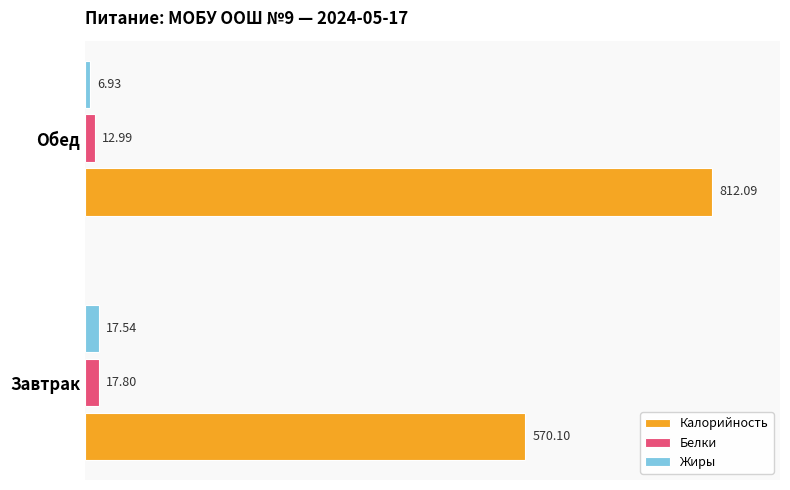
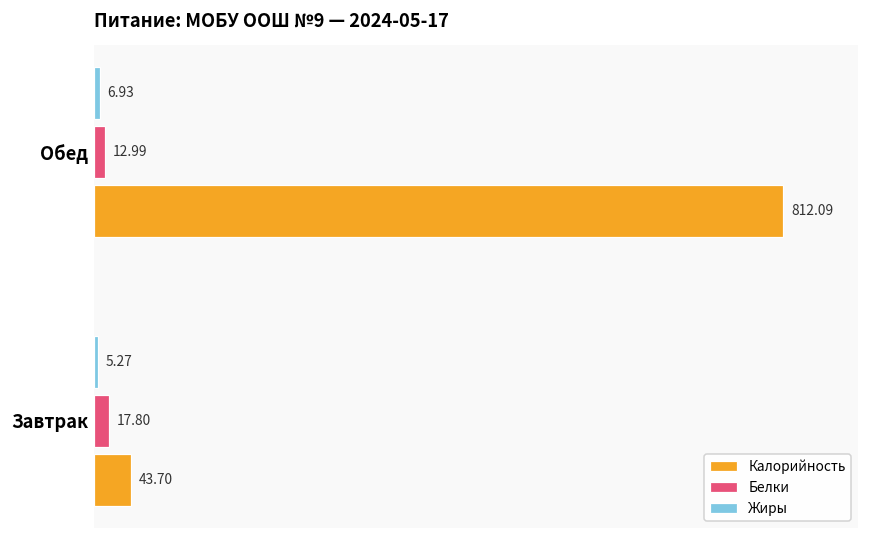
Жиры, Завтрак: 17.54 -> 5.27
Калорийность, Завтрак: 570.10 -> 43.70
